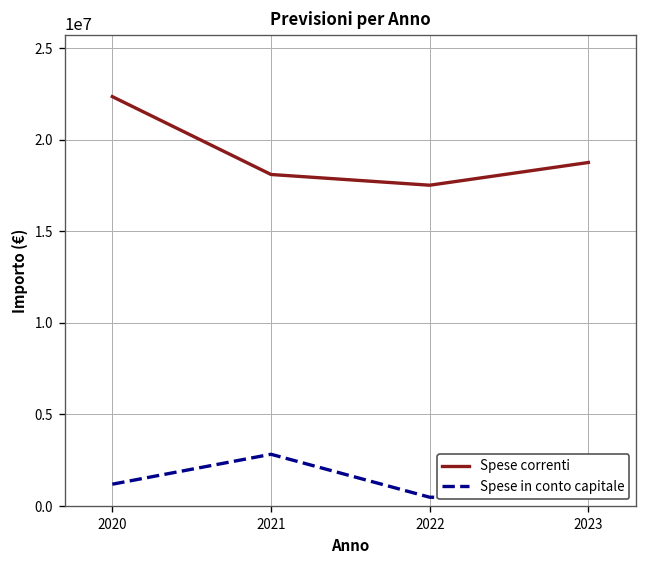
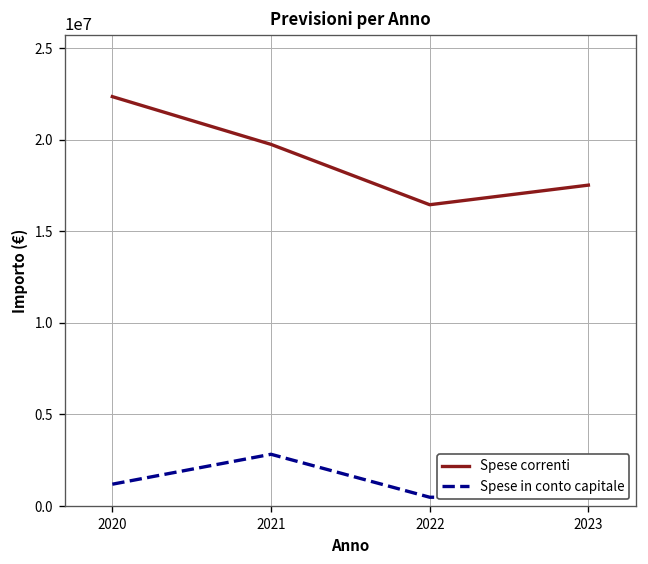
Spese correnti, 2021: 18100000 -> 19700000
Spese correnti, 2022: 17500000 -> 16500000
Spese correnti, 2023: 18800000 -> 17500000
